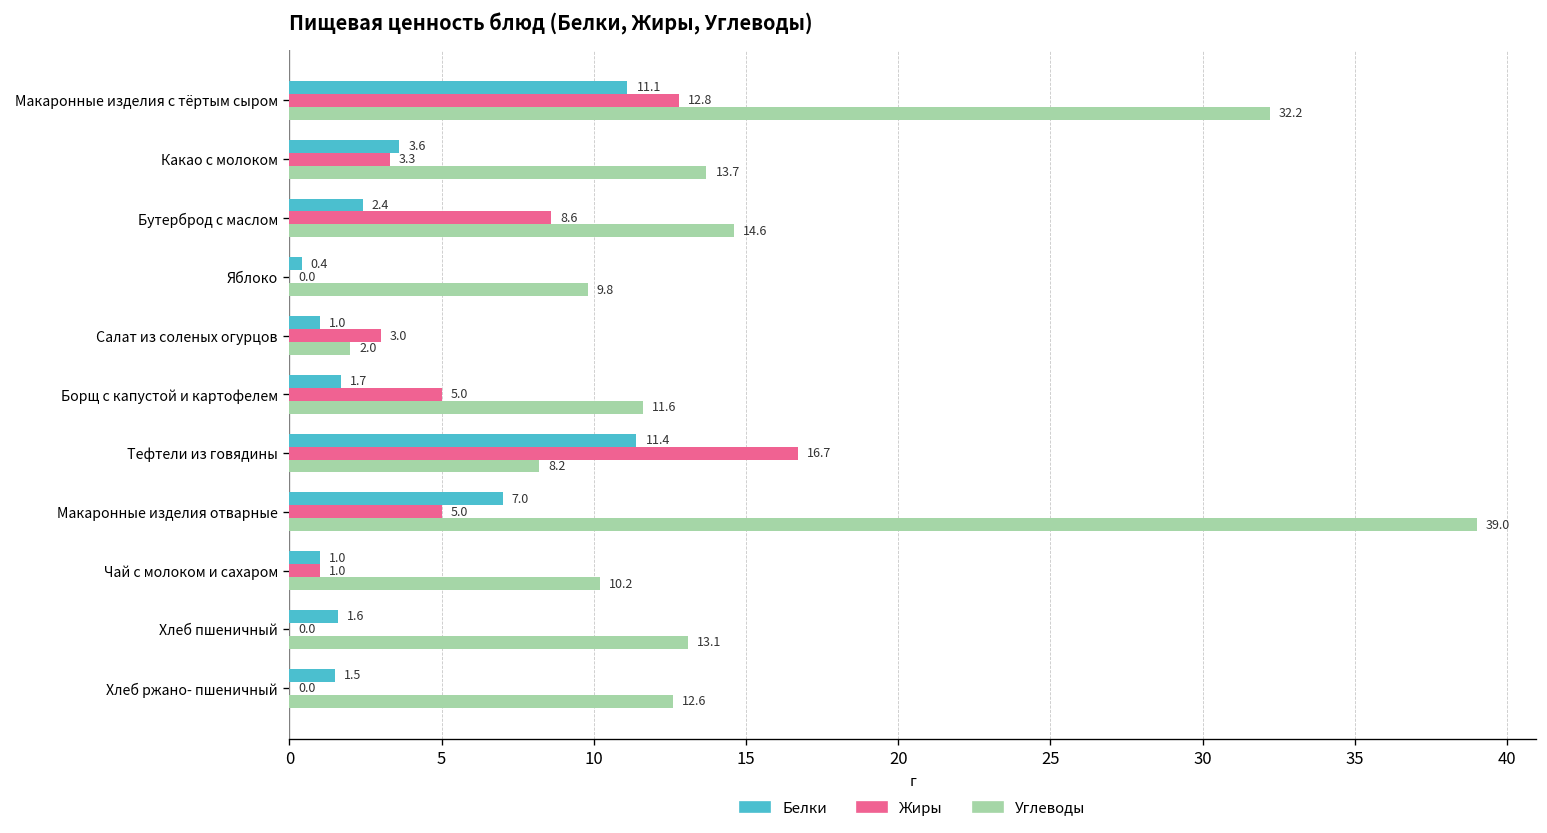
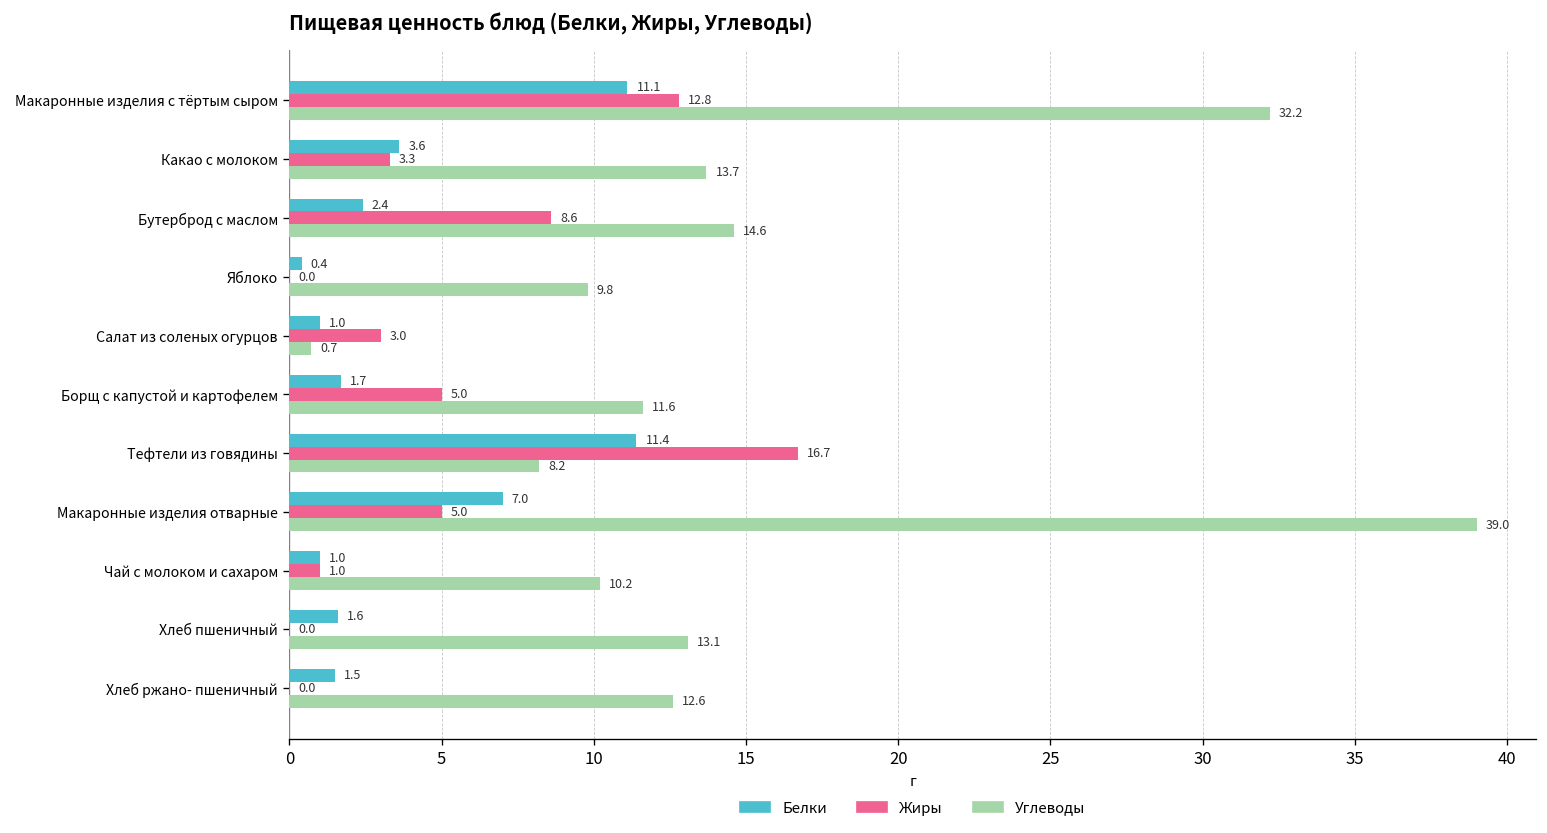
Углеводы, Салат из соленых огурцов: 2.0 -> 0.7
